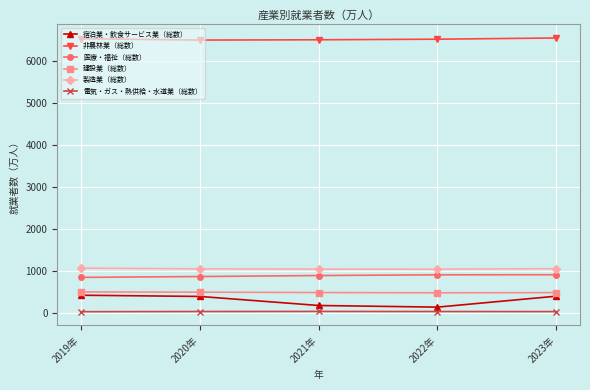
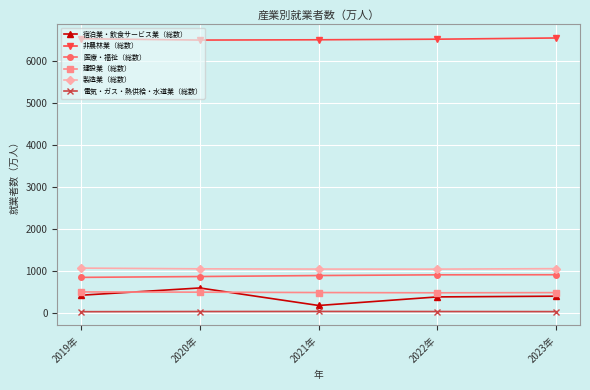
宿泊業・飲食サービス業（総数）, 2020年: 400 -> 600
宿泊業・飲食サービス業（総数）, 2022年: 100 -> 400
